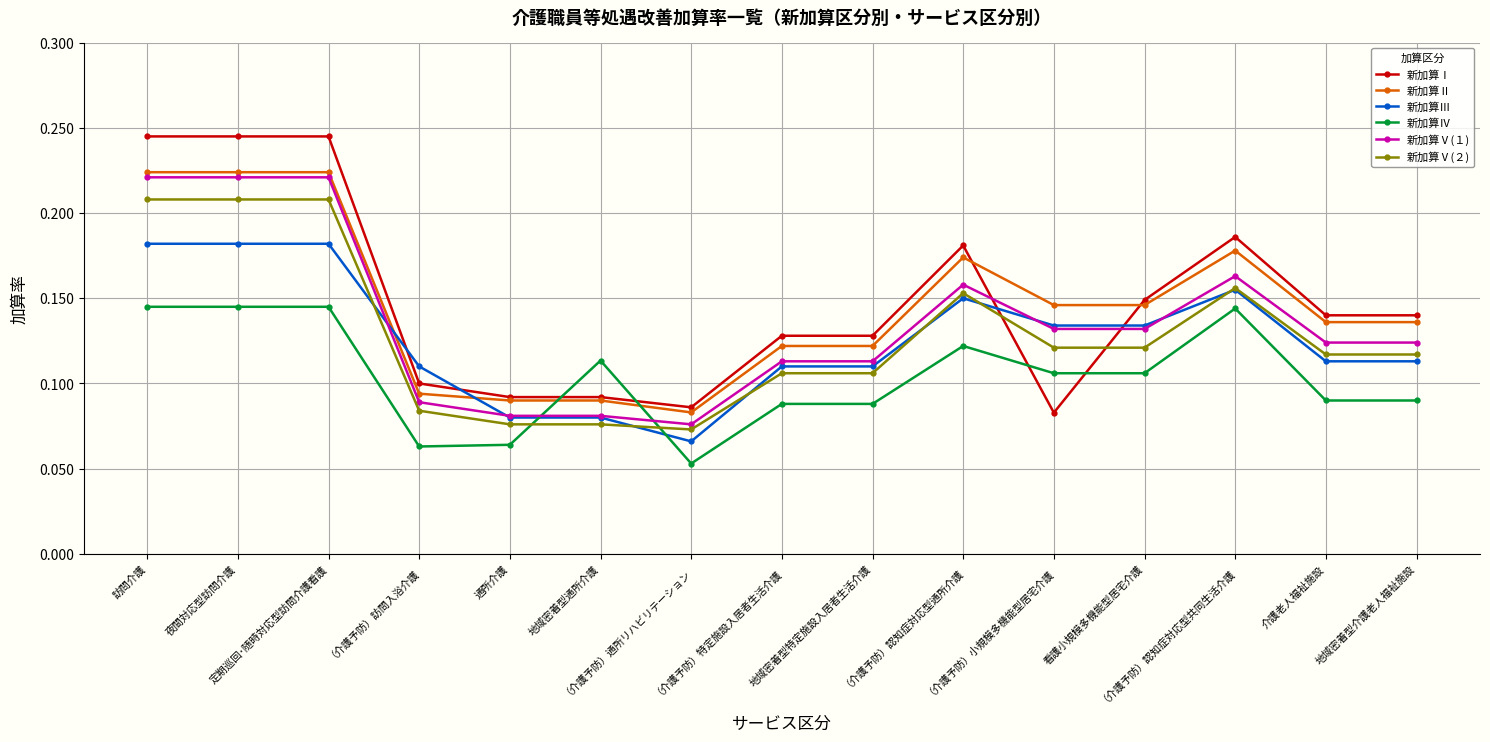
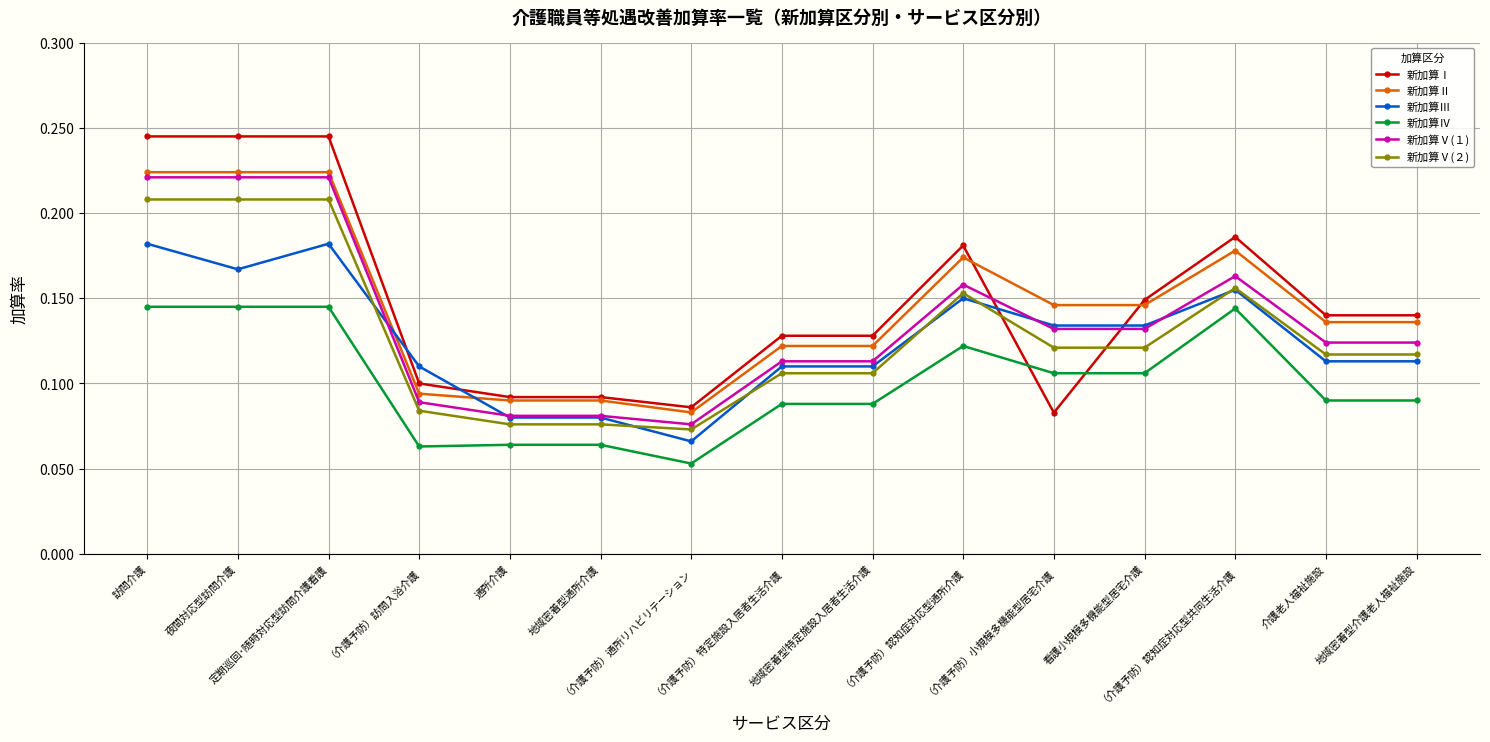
新加算Ⅲ, 夜間対応型訪問介護: 0.182 -> 0.167
新加算Ⅳ, 地域密着型通所介護: 0.113 -> 0.064
